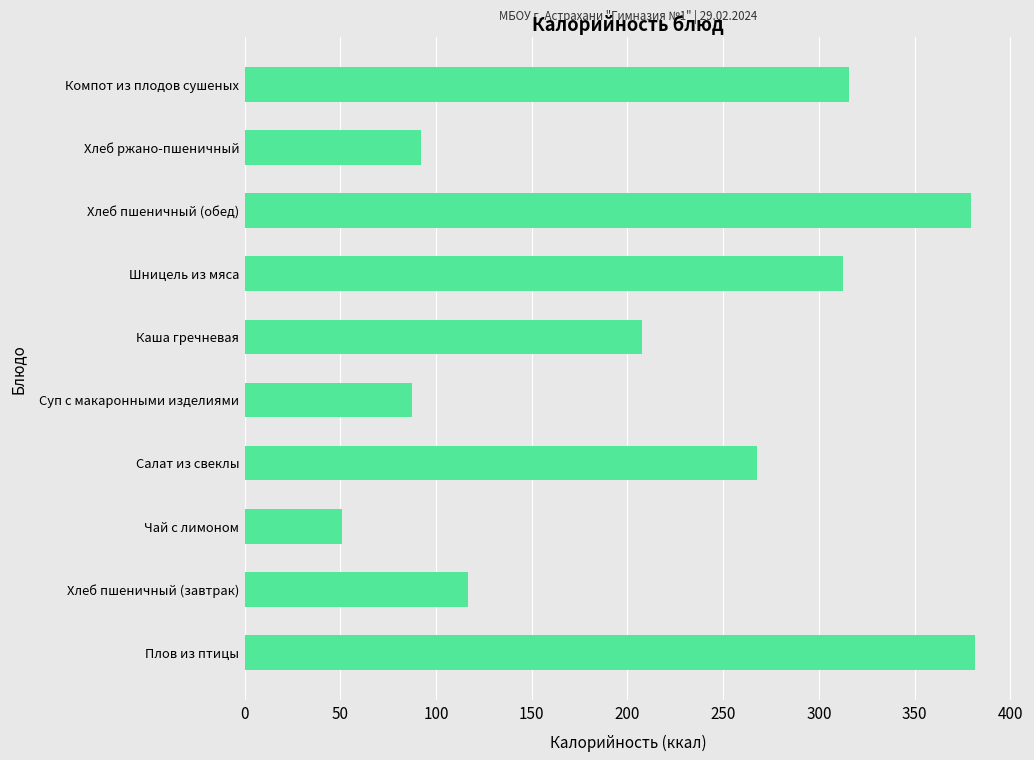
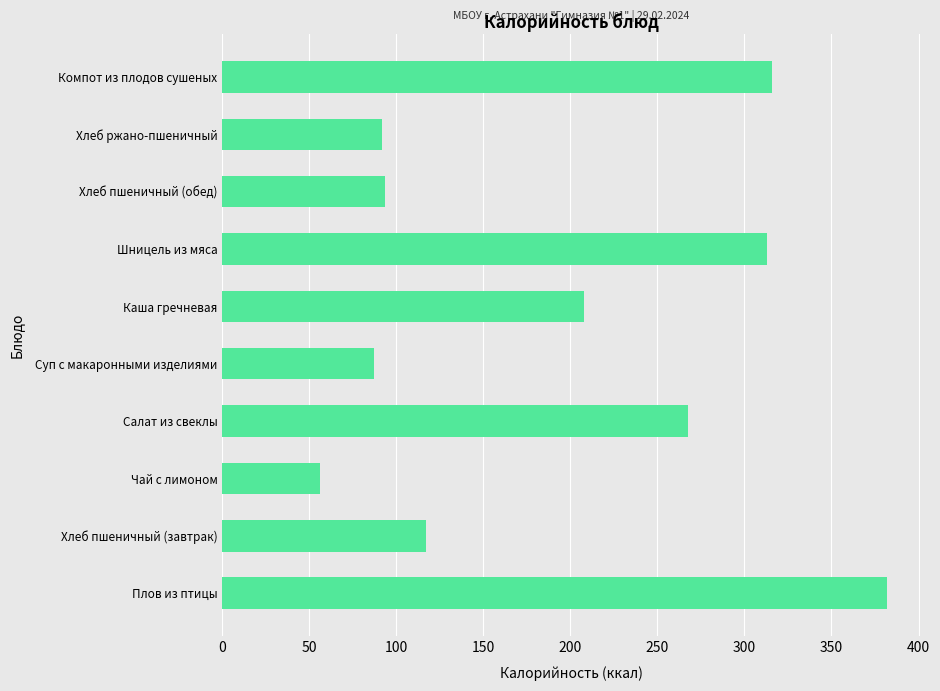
Хлеб пшеничный (обед): 379 -> 94
Чай с лимоном: 51 -> 56
